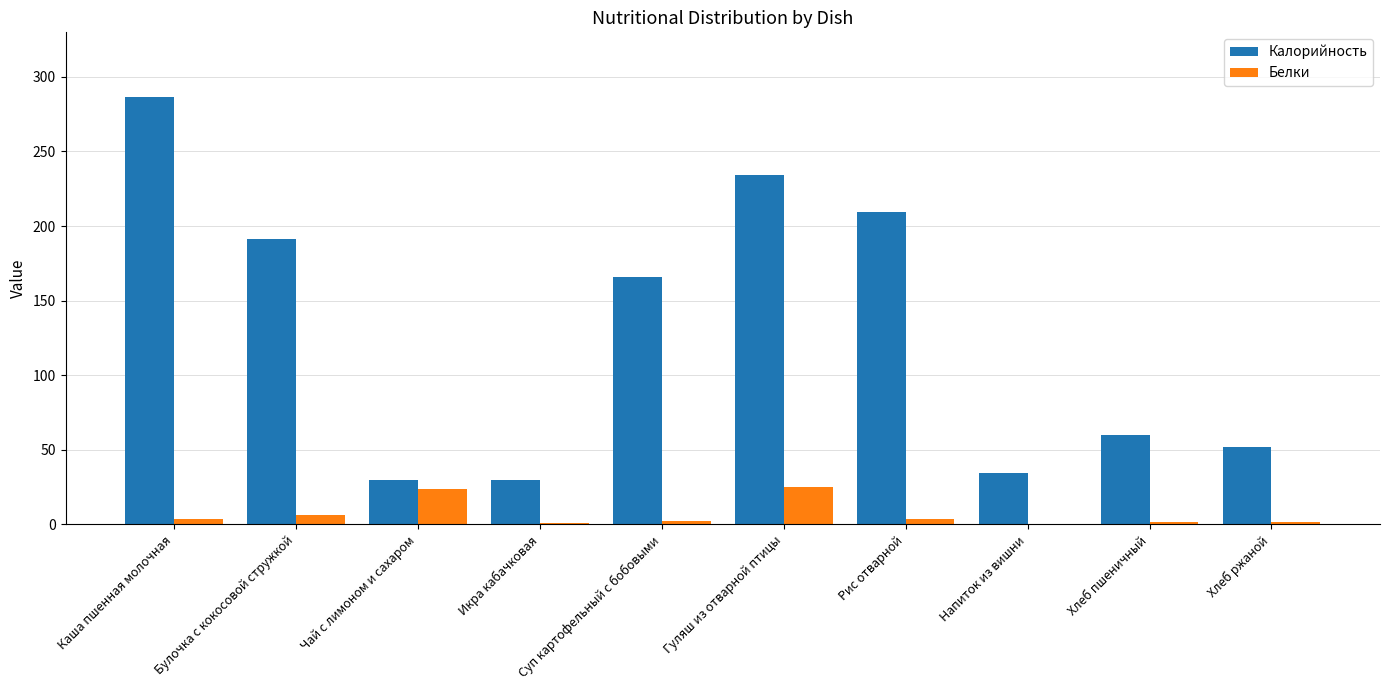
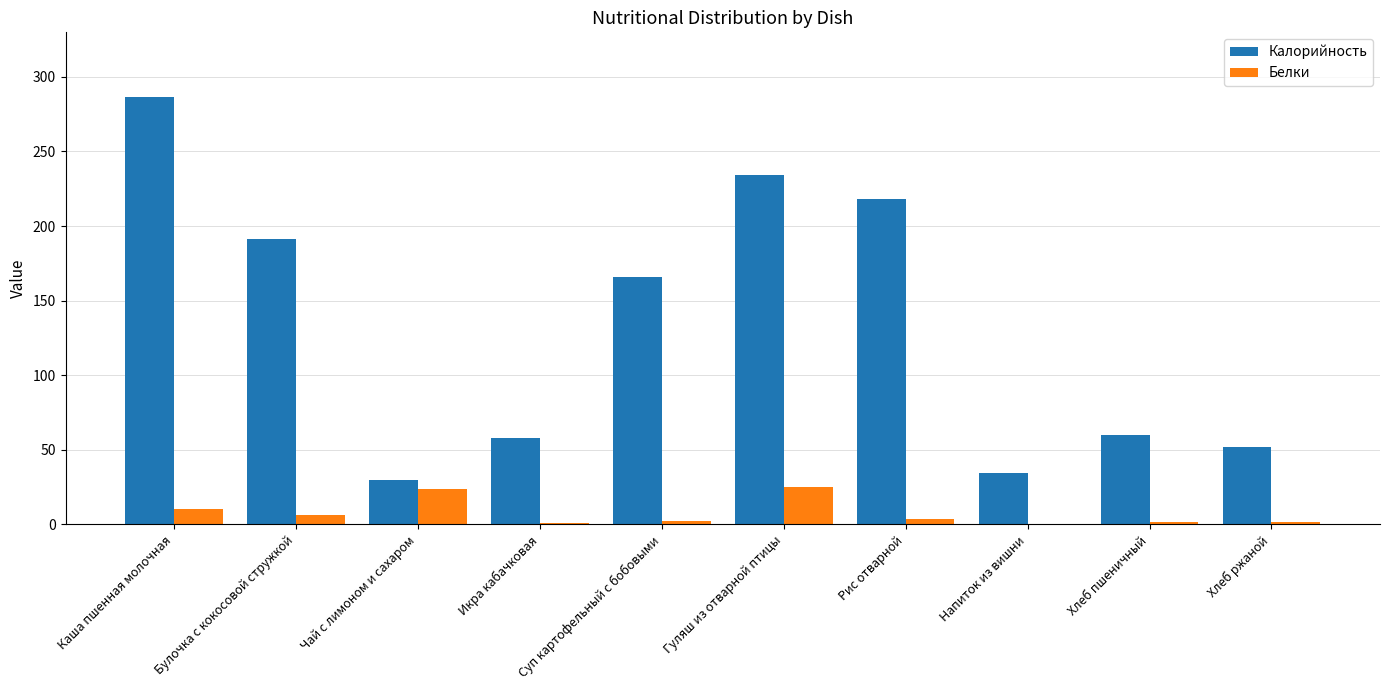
Белки, Каша пшенная молочная: 4 -> 10
Калорийность, Икра кабачковая: 30 -> 58
Калорийность, Рис отварной: 209 -> 218
